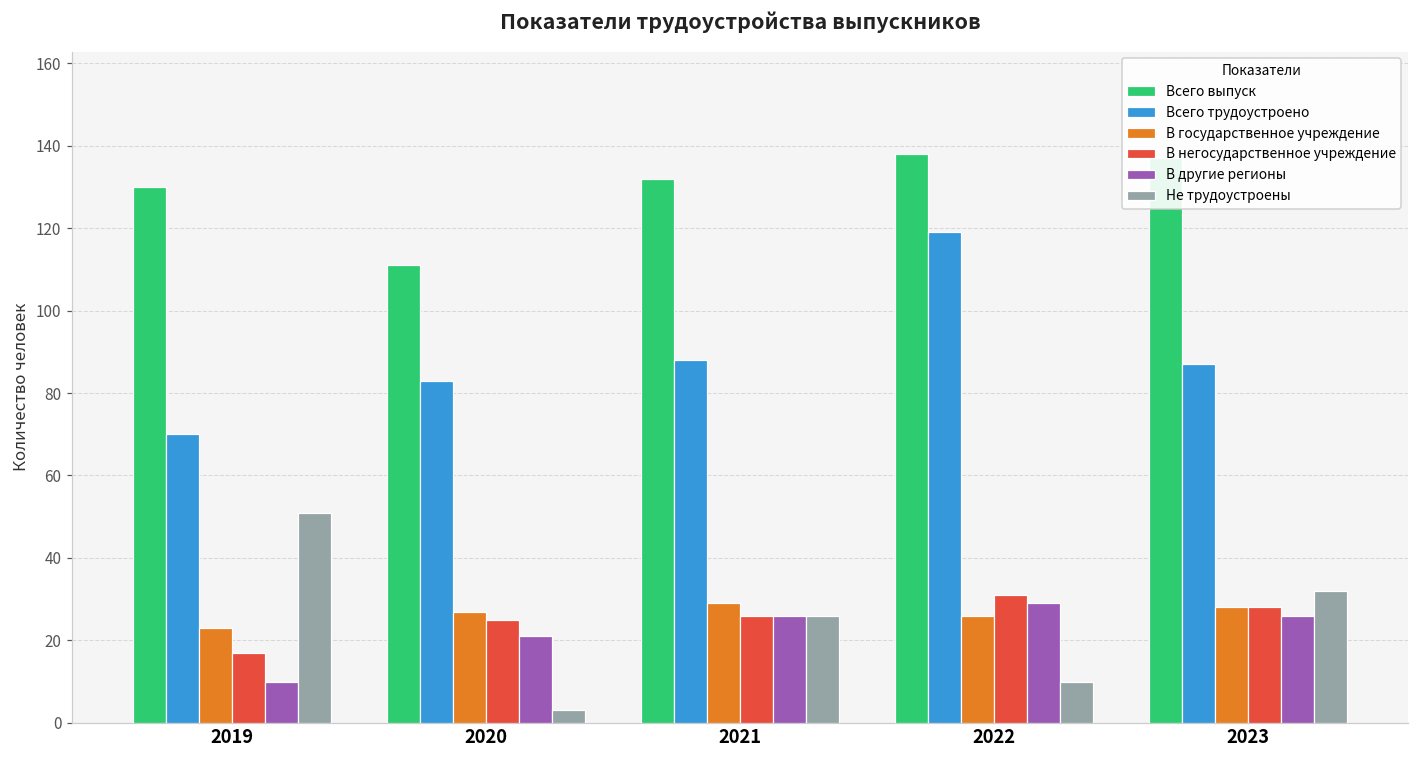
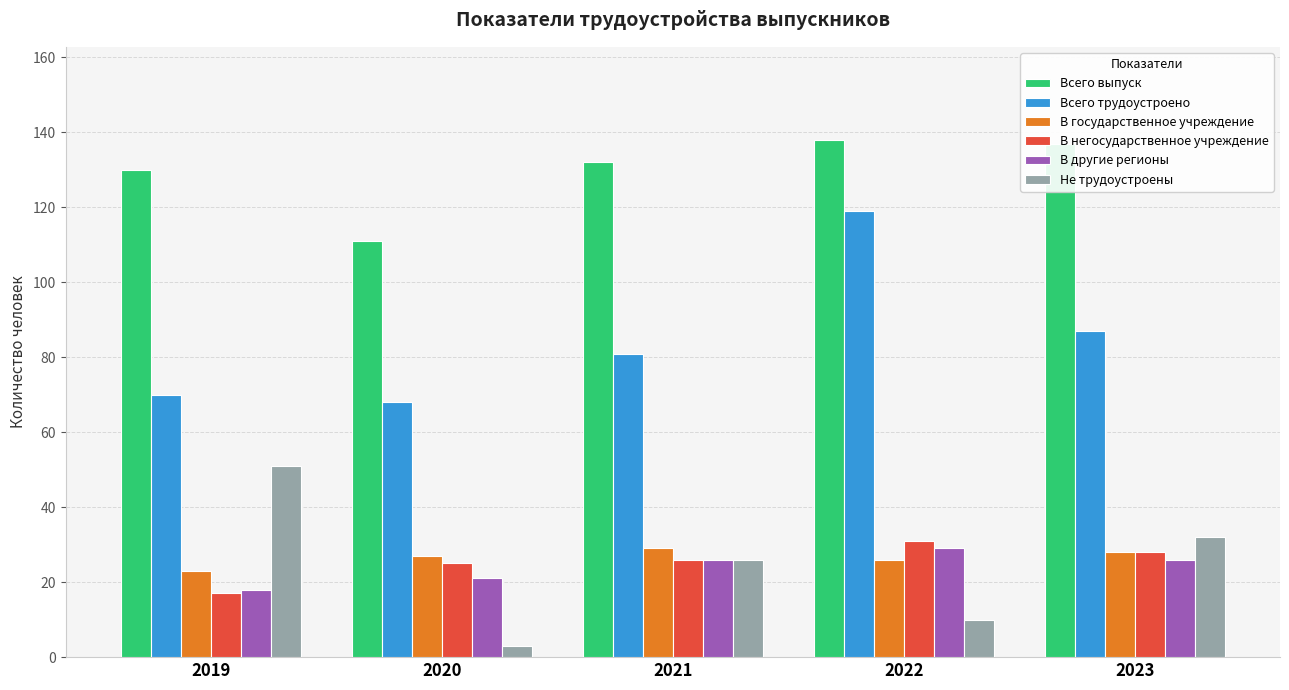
В другие регионы, 2019: 10 -> 18
Всего трудоустроено, 2020: 83 -> 68
Всего трудоустроено, 2021: 88 -> 81
